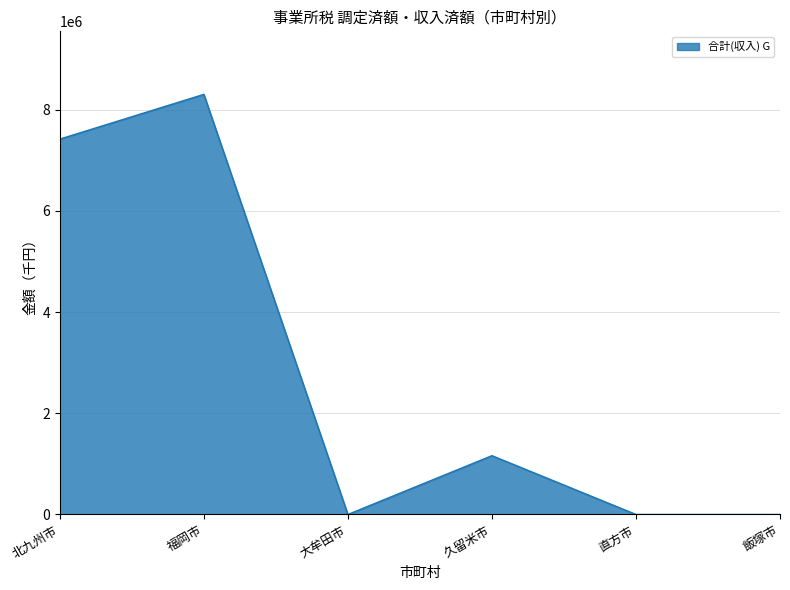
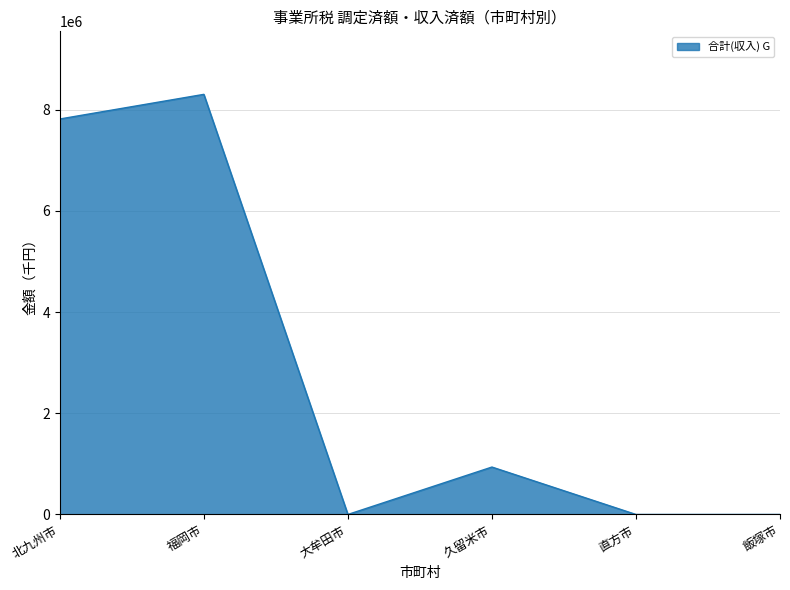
北九州市: 7400000 -> 7800000
久留米市: 1200000 -> 900000
